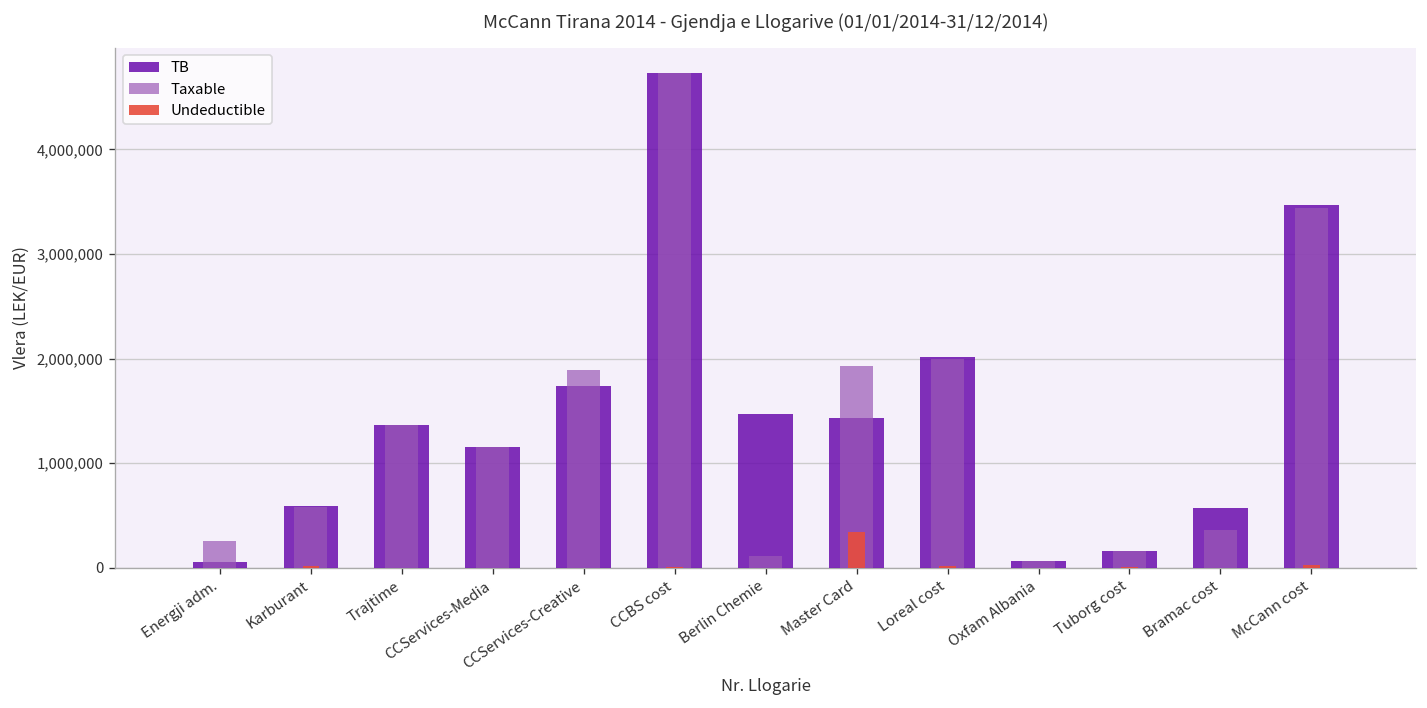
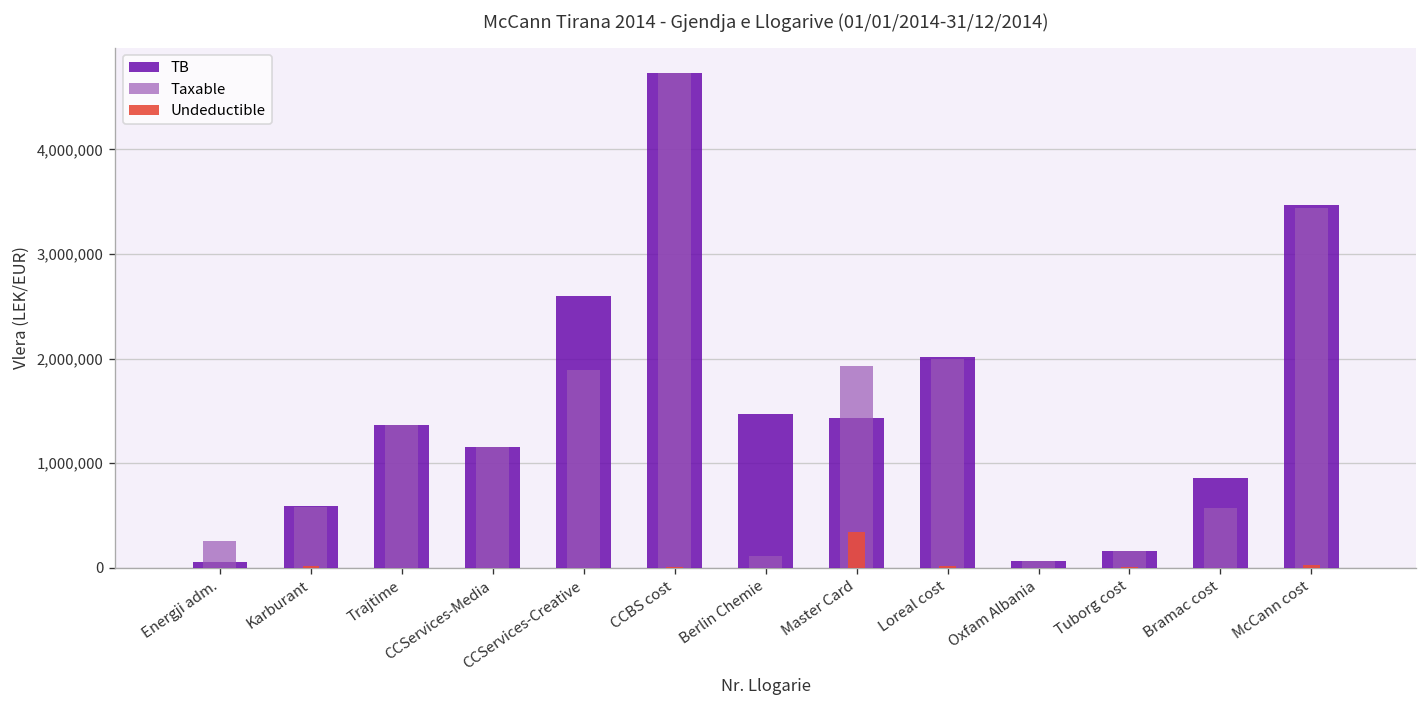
TB, CCServices-Creative: 1,700,000 -> 2,600,000
TB, Bramac cost: 600,000 -> 900,000
Taxable, Bramac cost: 400,000 -> 600,000
